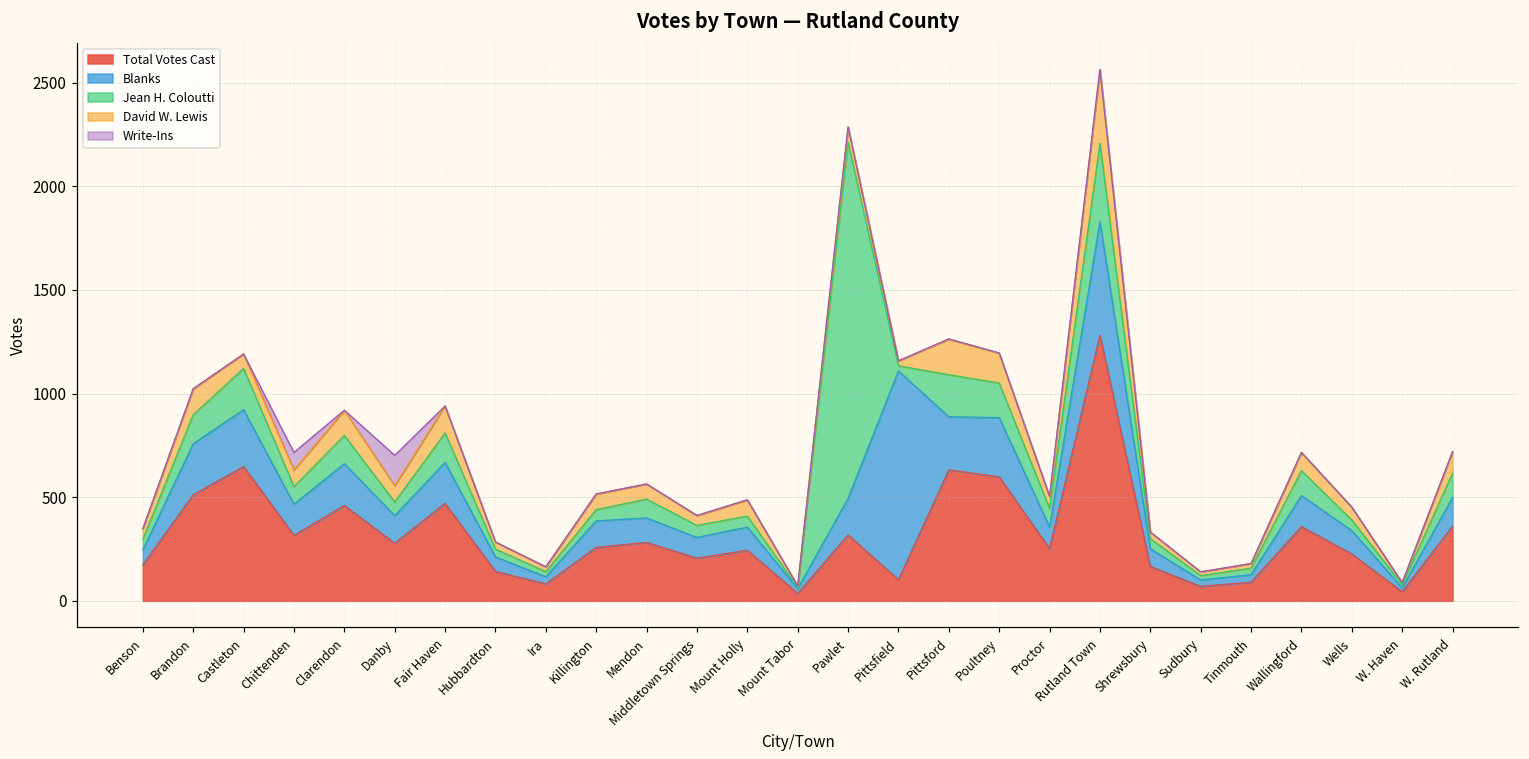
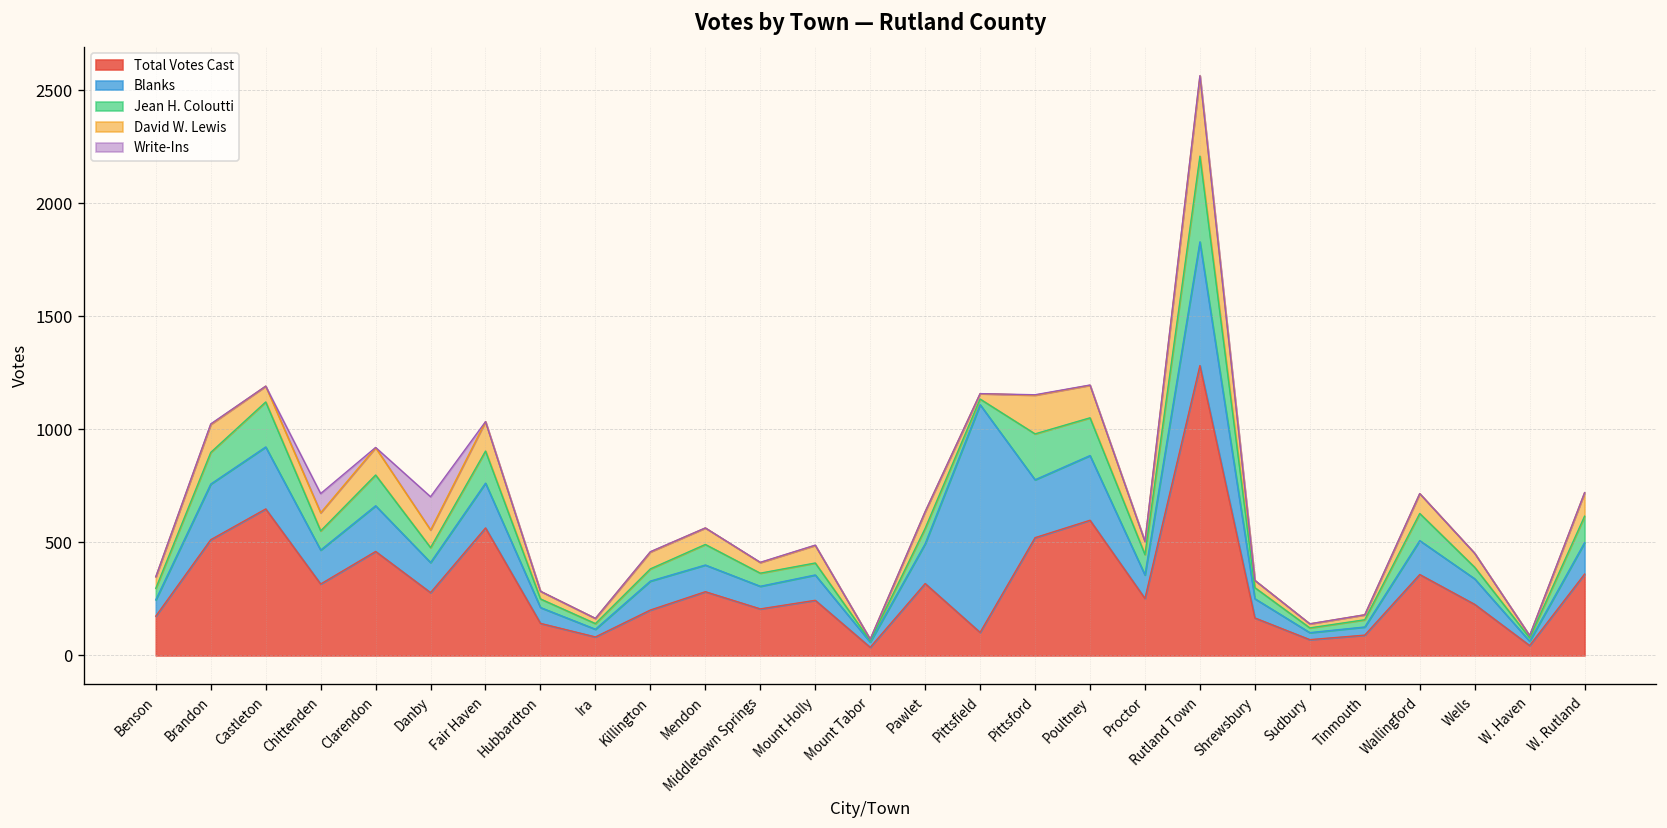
Total Votes Cast, Fair Haven: 470 -> 560
Total Votes Cast, Killington: 260 -> 200
Jean H. Coloutti, Pawlet: 1720 -> 70
Total Votes Cast, Pittsford: 630 -> 520
